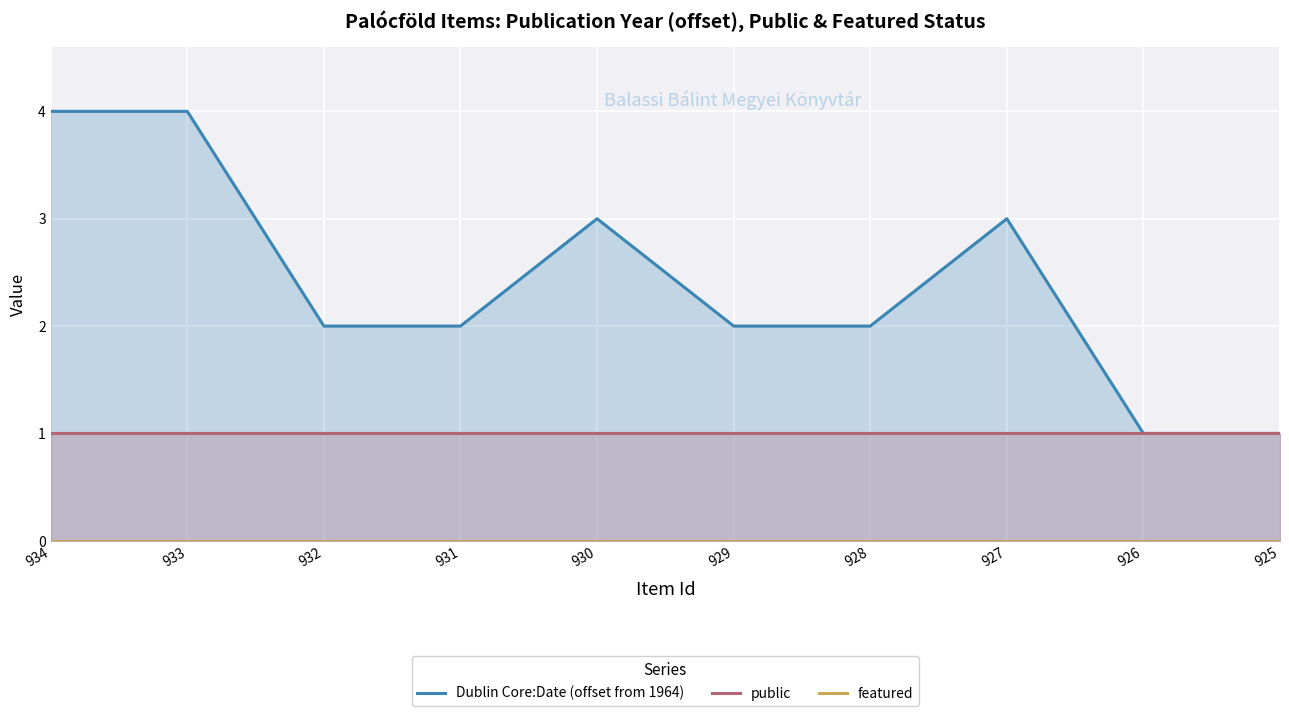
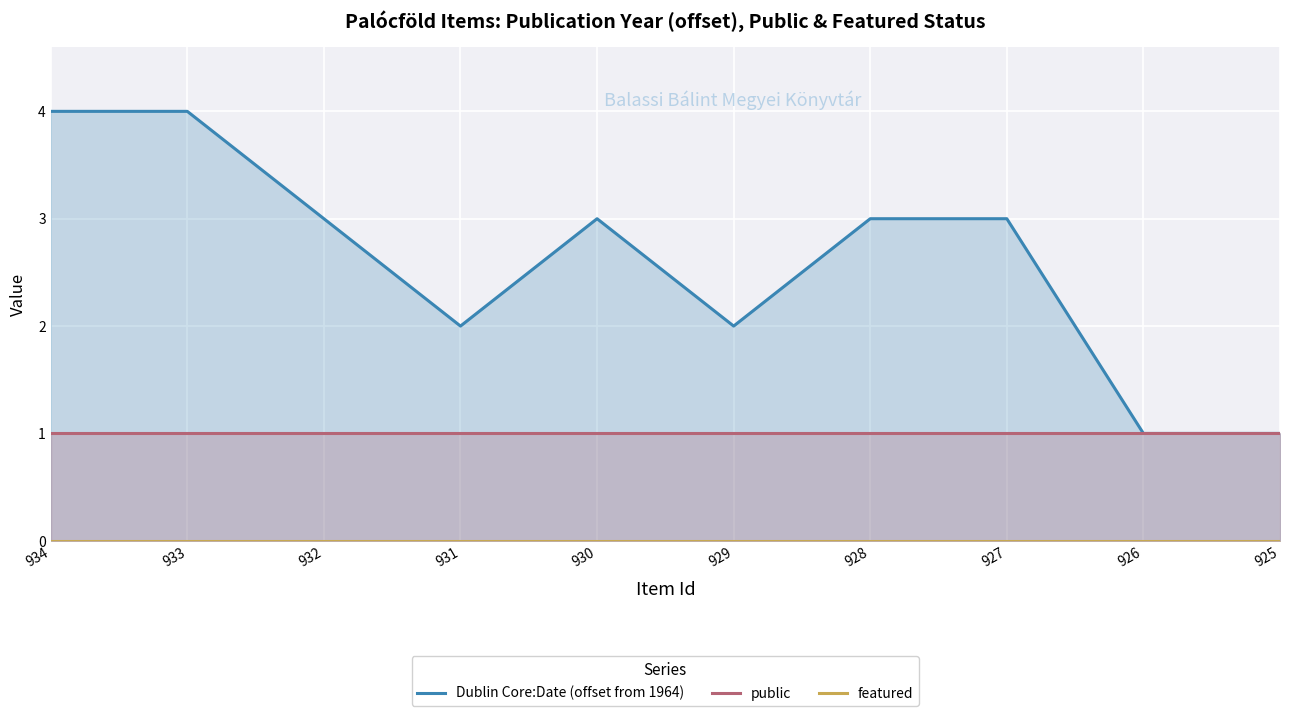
Dublin Core:Date (offset from 1964), 932: 2.00 -> 3.00
Dublin Core:Date (offset from 1964), 928: 2.00 -> 3.00
